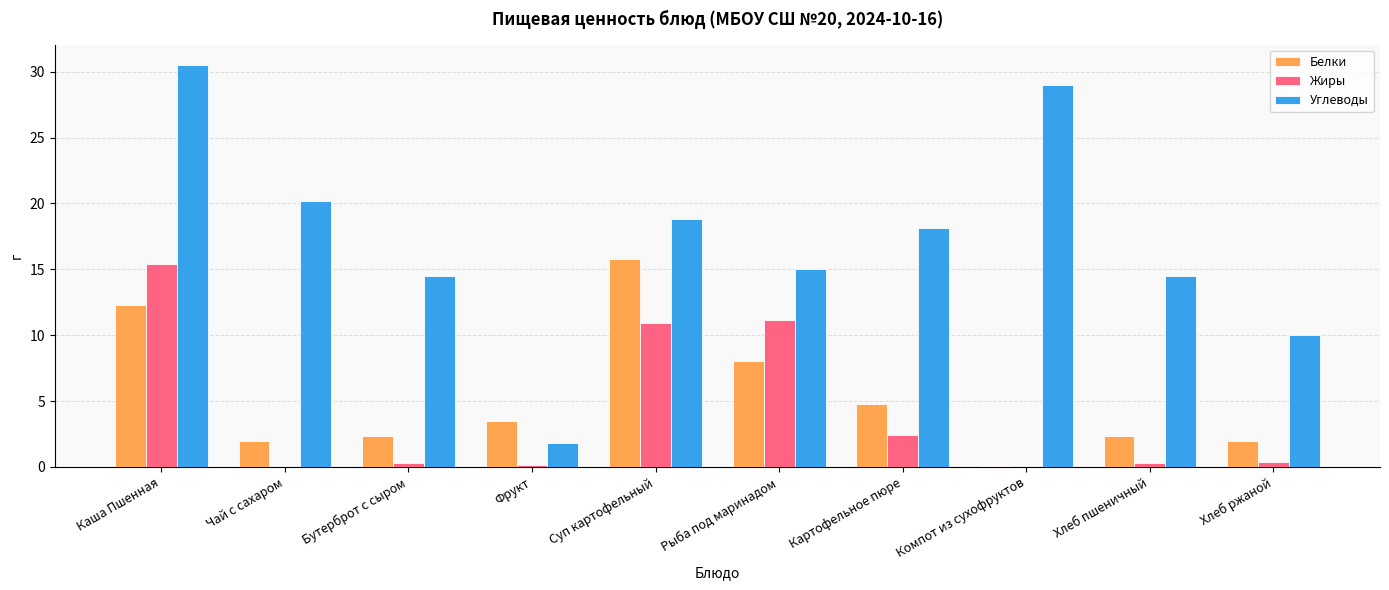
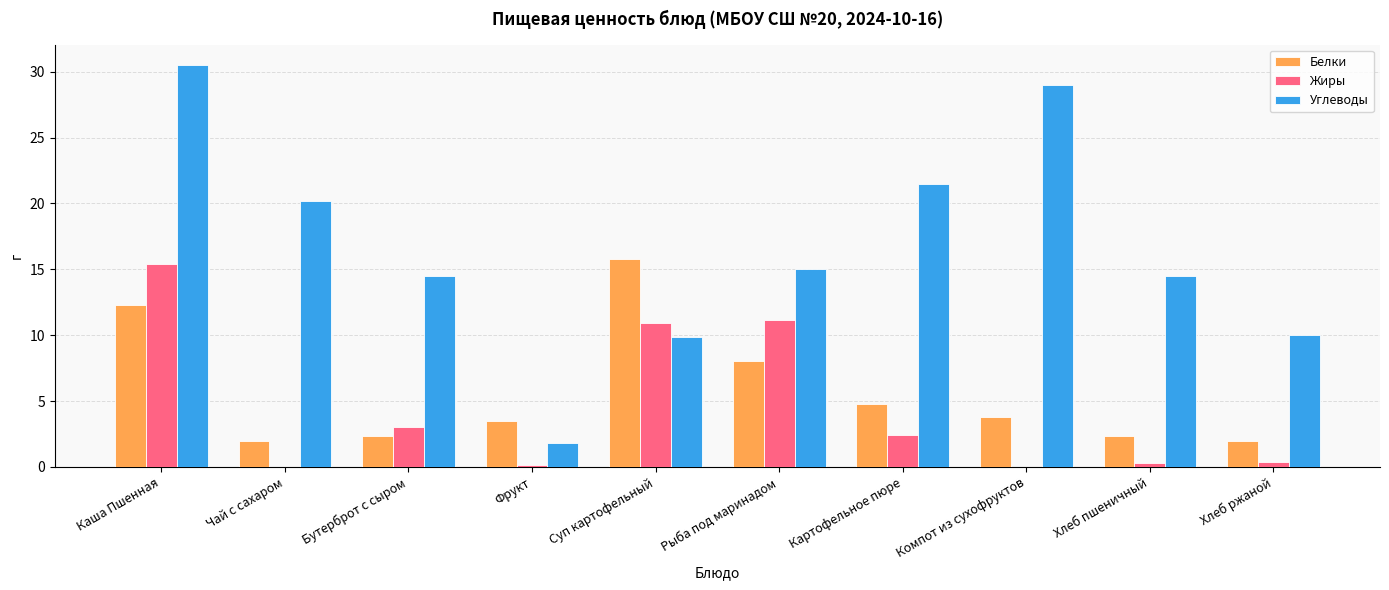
Жиры, Бутерброт с сыром: 0.3 -> 3.0
Углеводы, Суп картофельный: 18.8 -> 9.9
Углеводы, Картофельное пюре: 18.1 -> 21.5
Белки, Компот из сухофруктов: 0.1 -> 3.8
